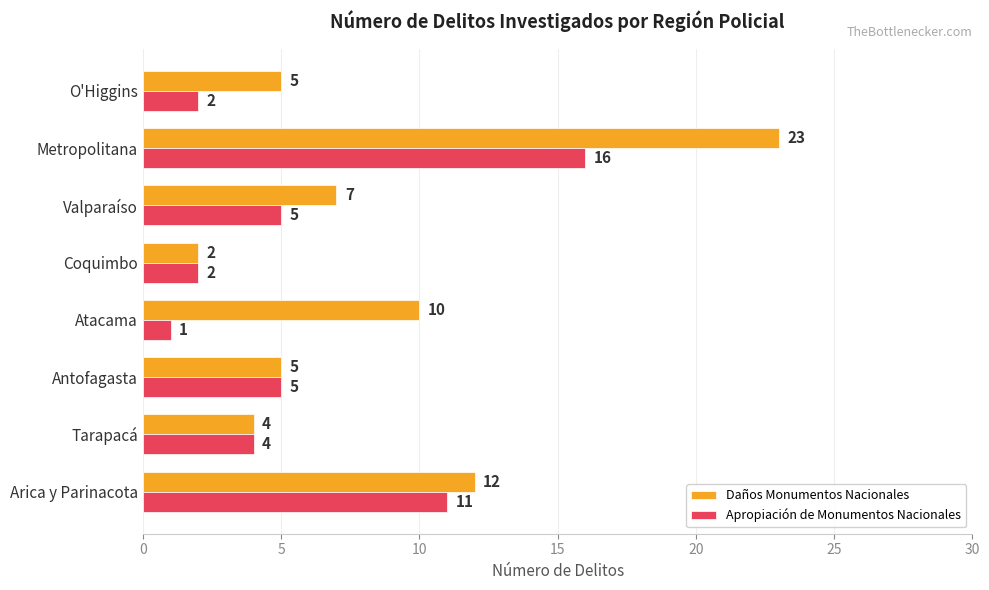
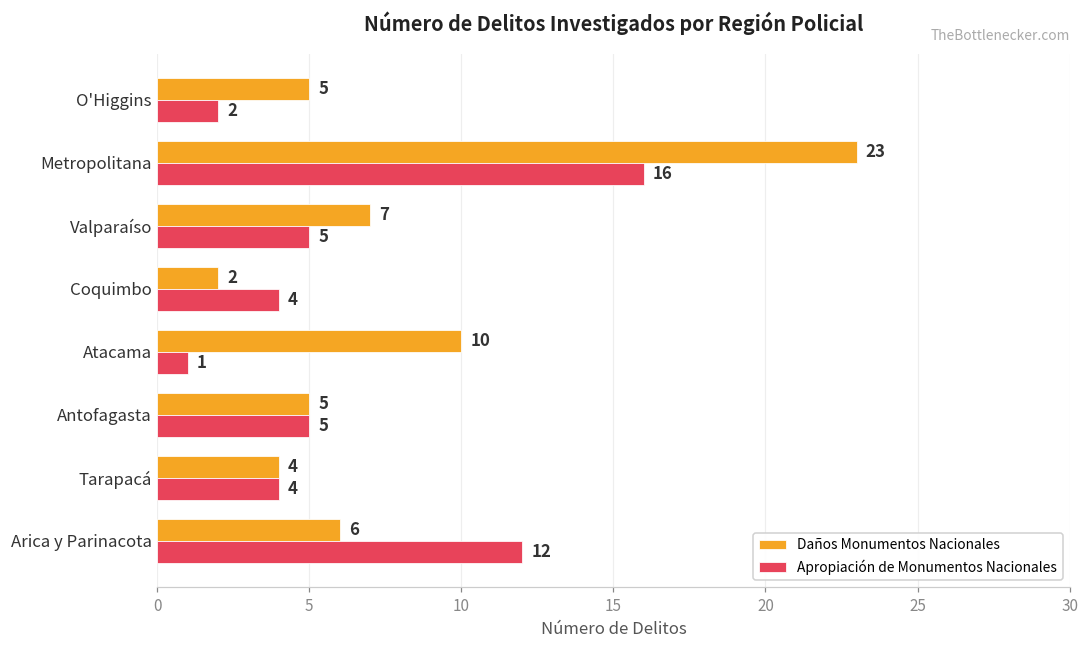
Apropiación de Monumentos Nacionales, Coquimbo: 2 -> 4
Daños Monumentos Nacionales, Arica y Parinacota: 12 -> 6
Apropiación de Monumentos Nacionales, Arica y Parinacota: 11 -> 12
